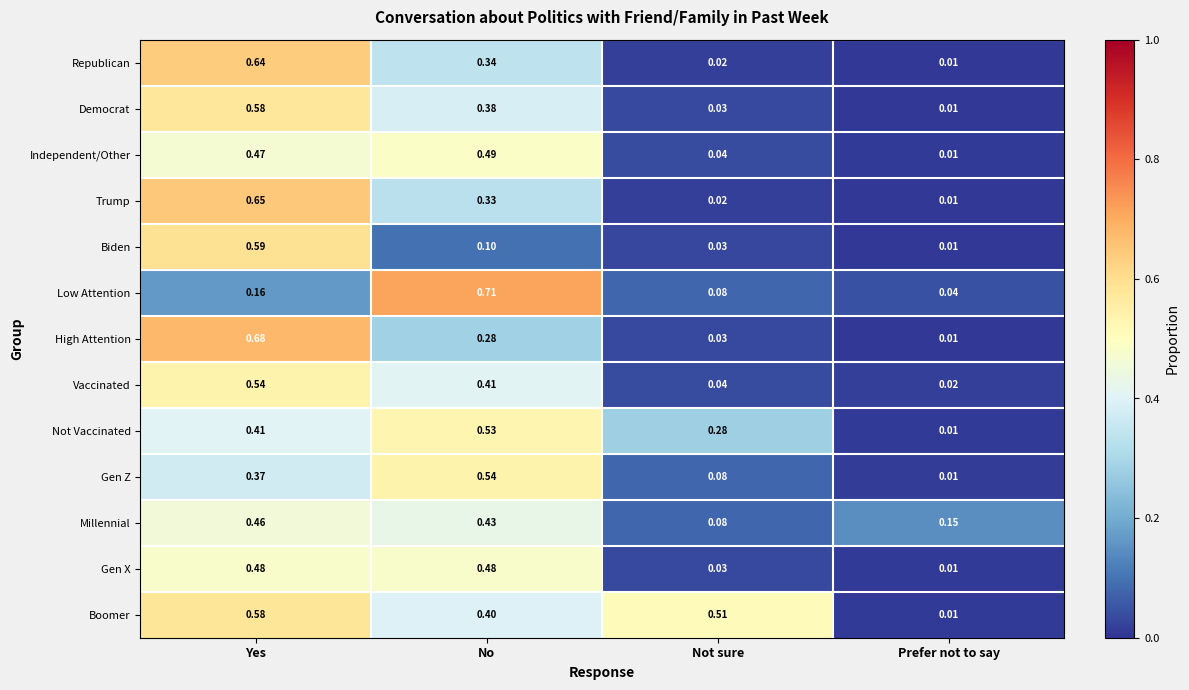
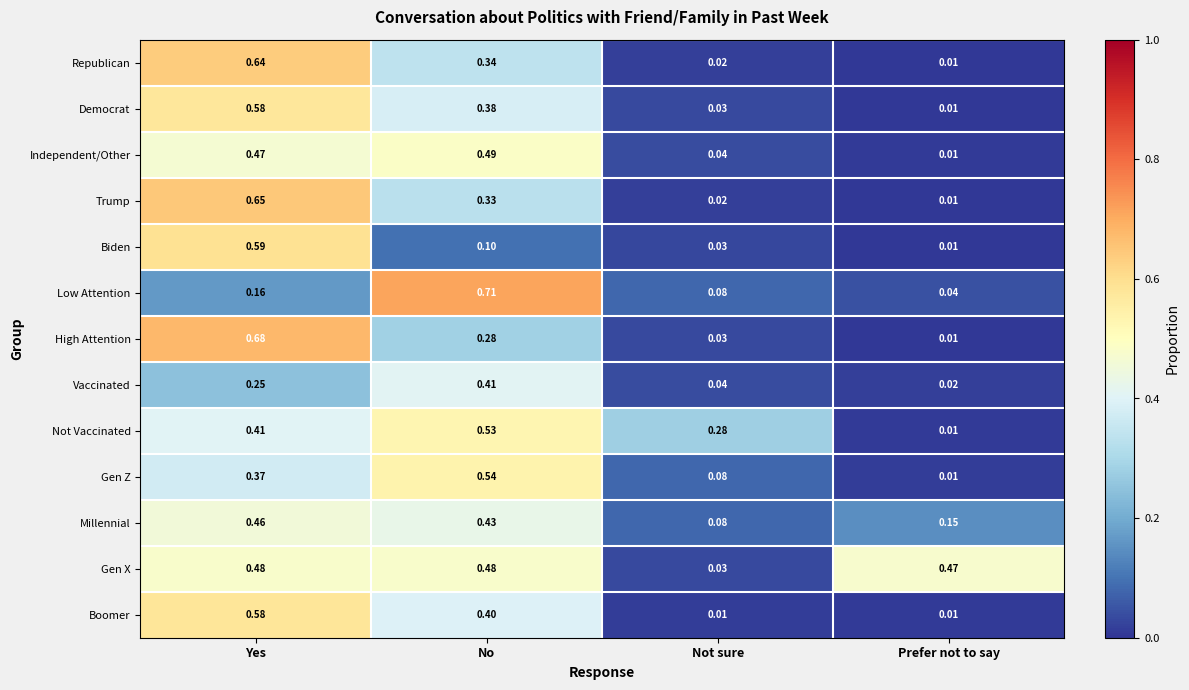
Vaccinated, Yes: 0.54 -> 0.25
Gen X, Prefer not to say: 0.01 -> 0.47
Boomer, Not sure: 0.51 -> 0.01
